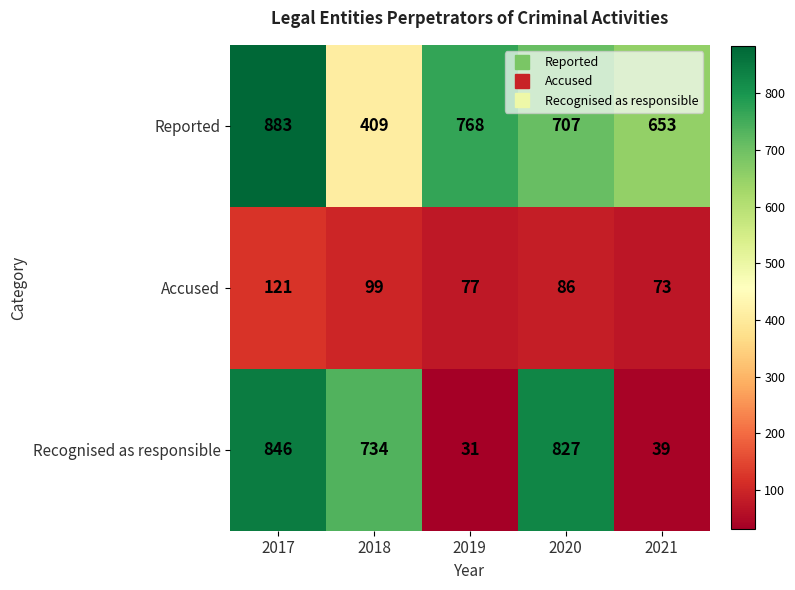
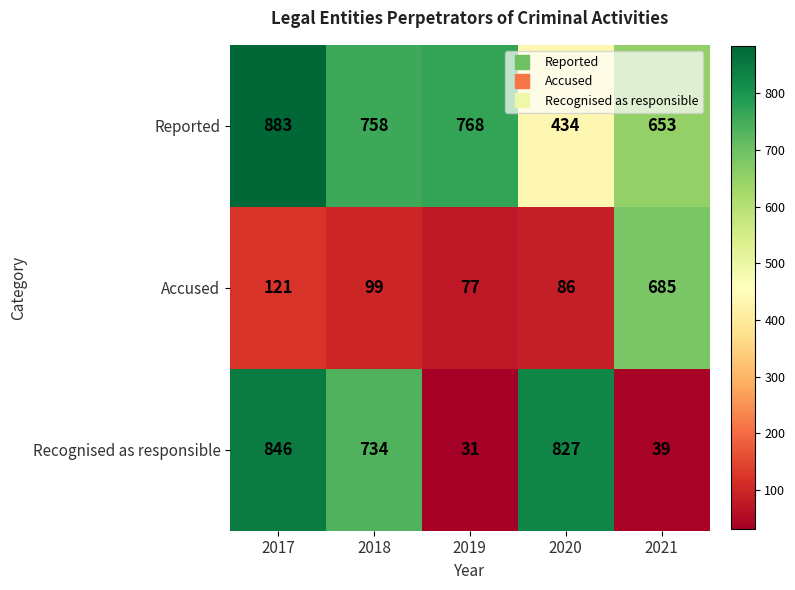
Reported, 2018: 409 -> 758
Reported, 2020: 707 -> 434
Accused, 2021: 73 -> 685
